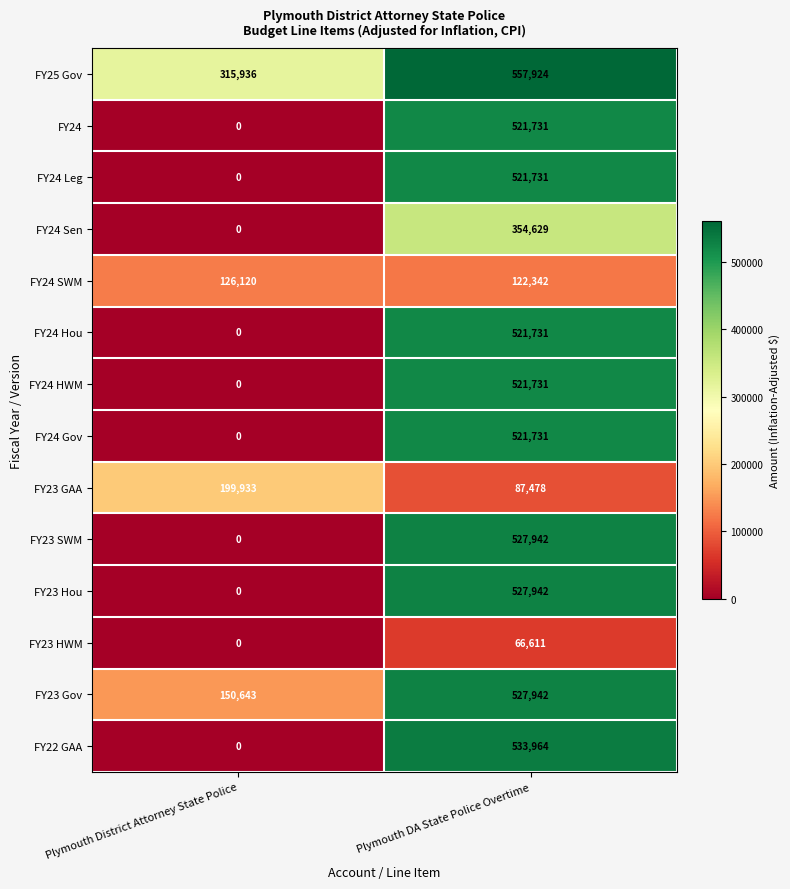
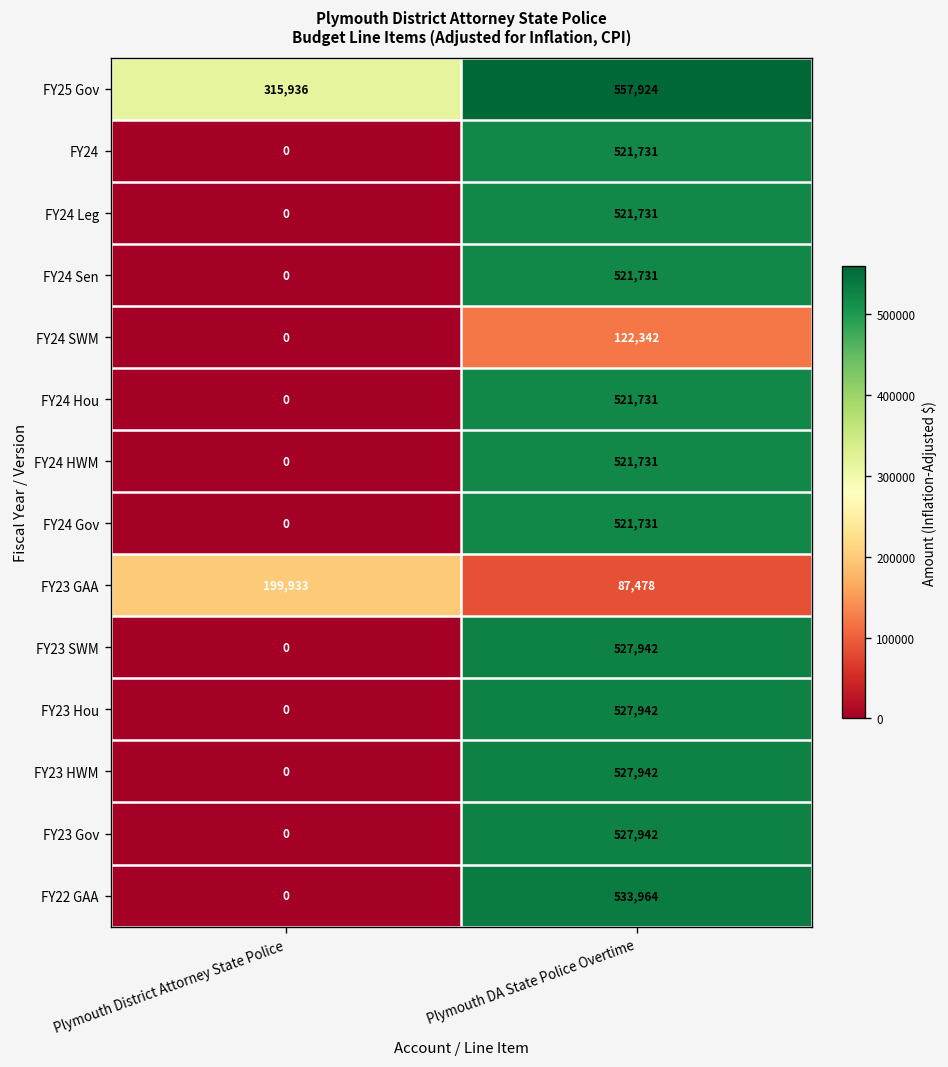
FY24 Sen, Plymouth DA State Police Overtime: 354,629 -> 521,731
FY24 SWM, Plymouth District Attorney State Police: 126,120 -> 0
FY23 HWM, Plymouth DA State Police Overtime: 66,611 -> 527,942
FY23 Gov, Plymouth District Attorney State Police: 150,643 -> 0
